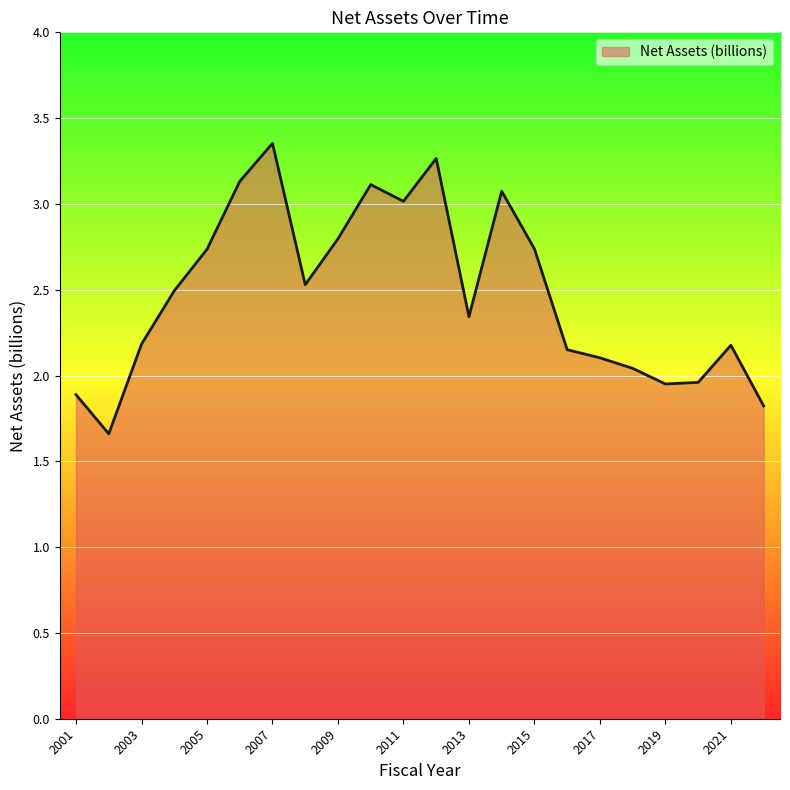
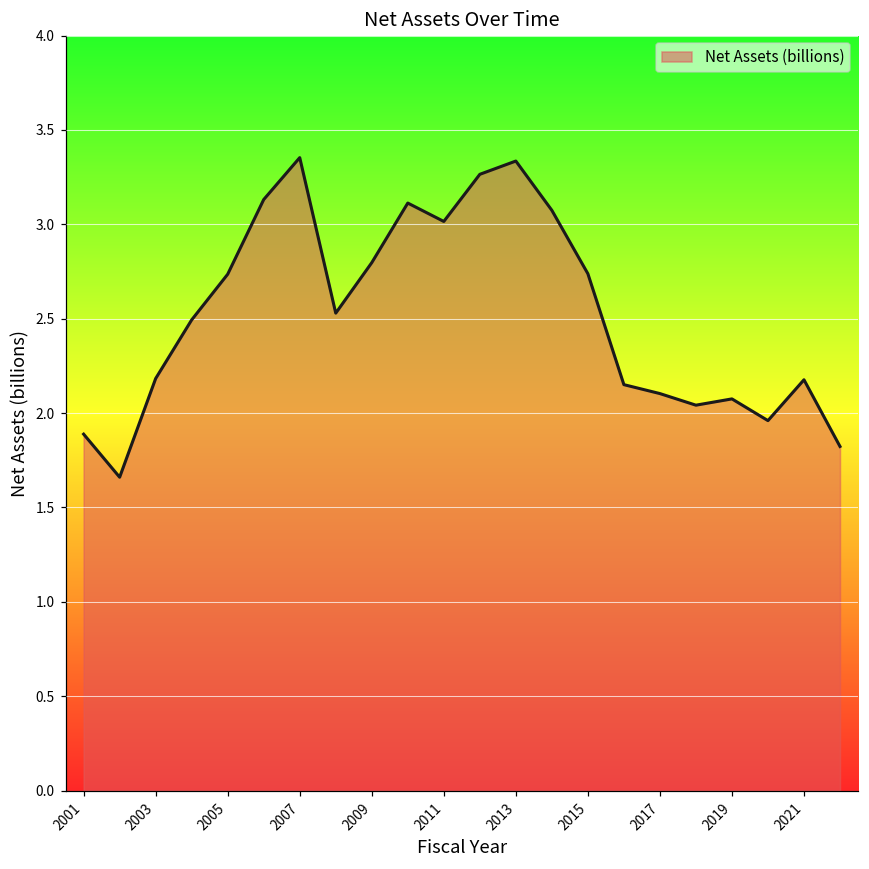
2013: 2.34 -> 3.34
2019: 1.95 -> 2.08
